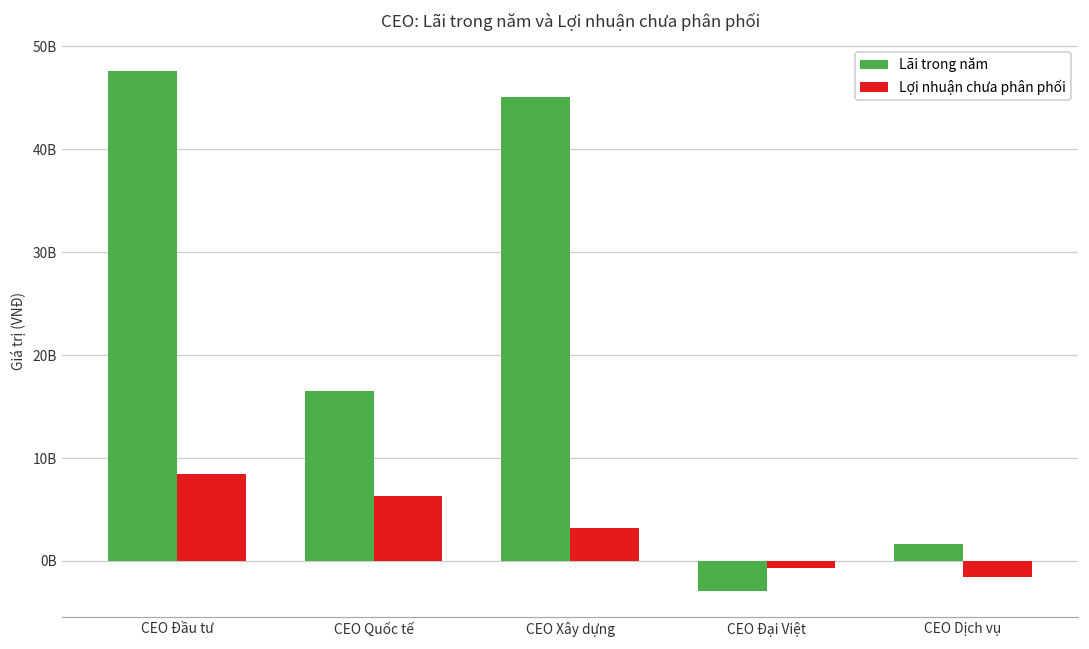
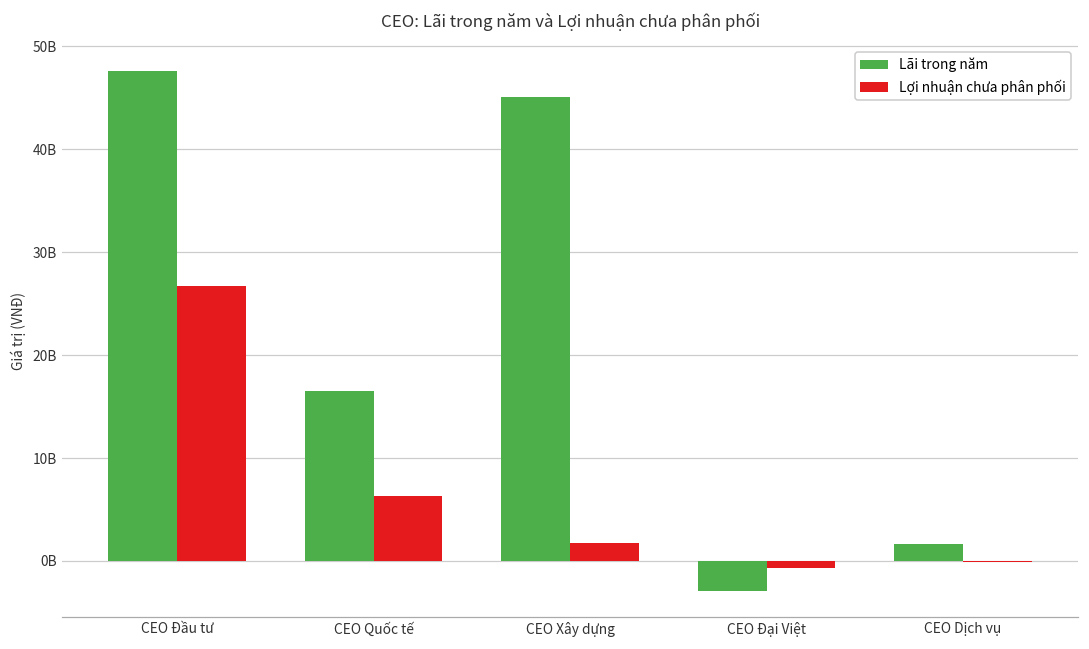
Lợi nhuận chưa phân phối, CEO Đầu tư: 8000000000 -> 27000000000
Lợi nhuận chưa phân phối, CEO Xây dựng: 3000000000 -> 2000000000
Lợi nhuận chưa phân phối, CEO Dịch vụ: -2000000000 -> 0
